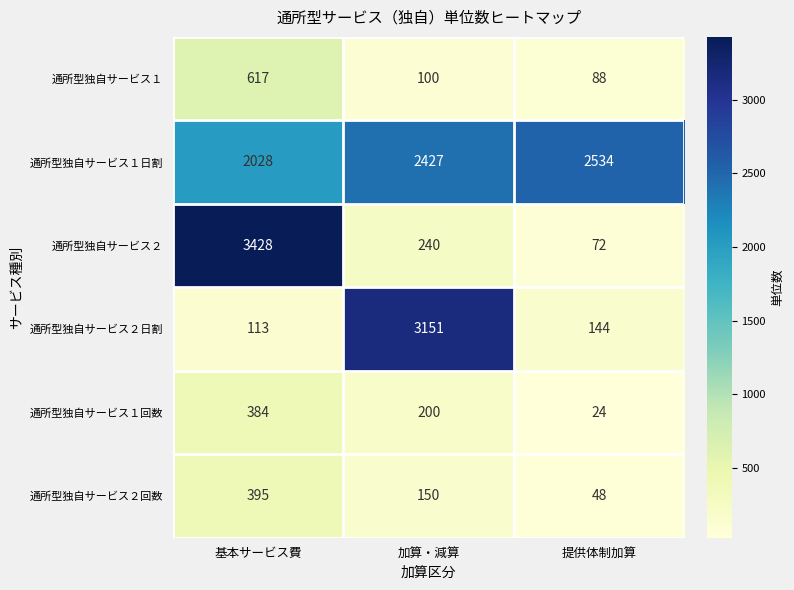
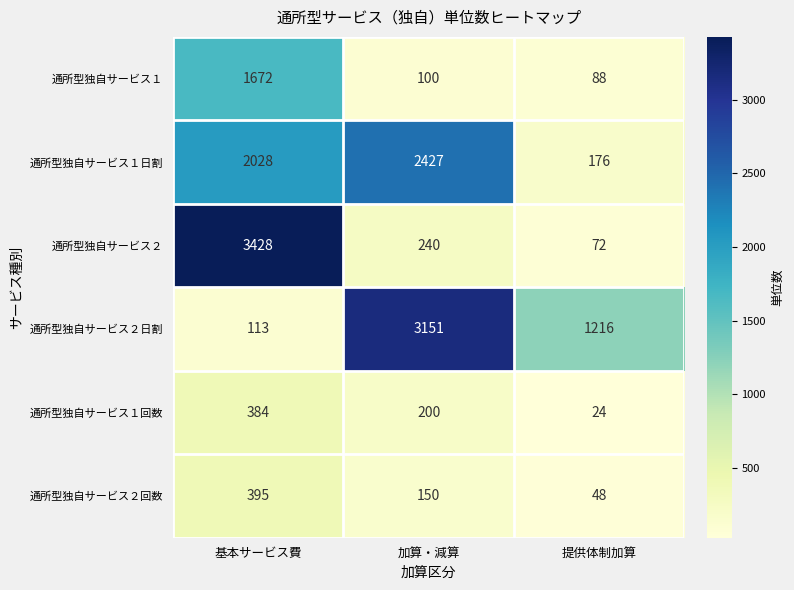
通所型独自サービス１, 基本サービス費: 617 -> 1672
通所型独自サービス１日割, 提供体制加算: 2534 -> 176
通所型独自サービス２日割, 提供体制加算: 144 -> 1216
